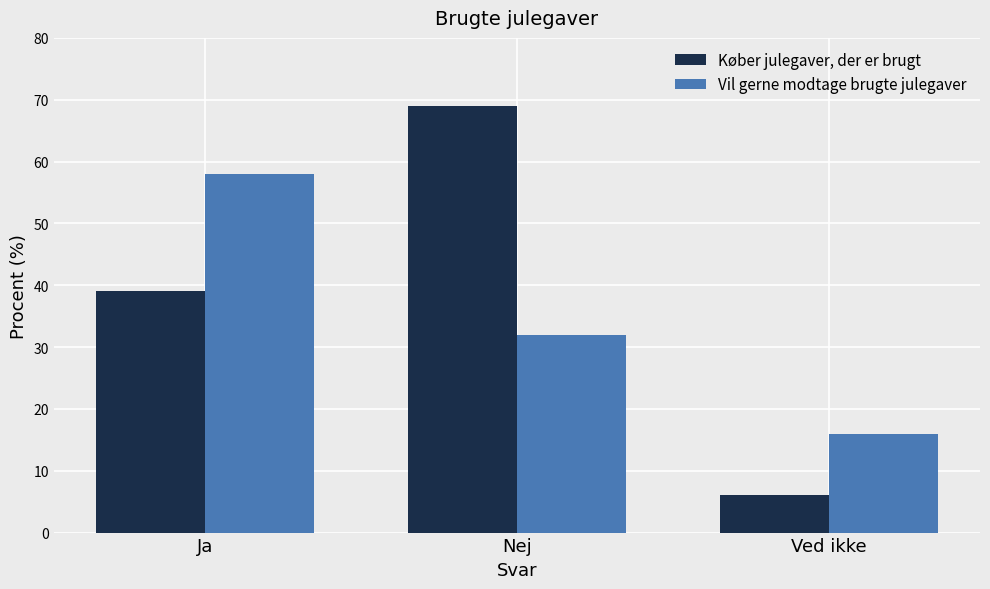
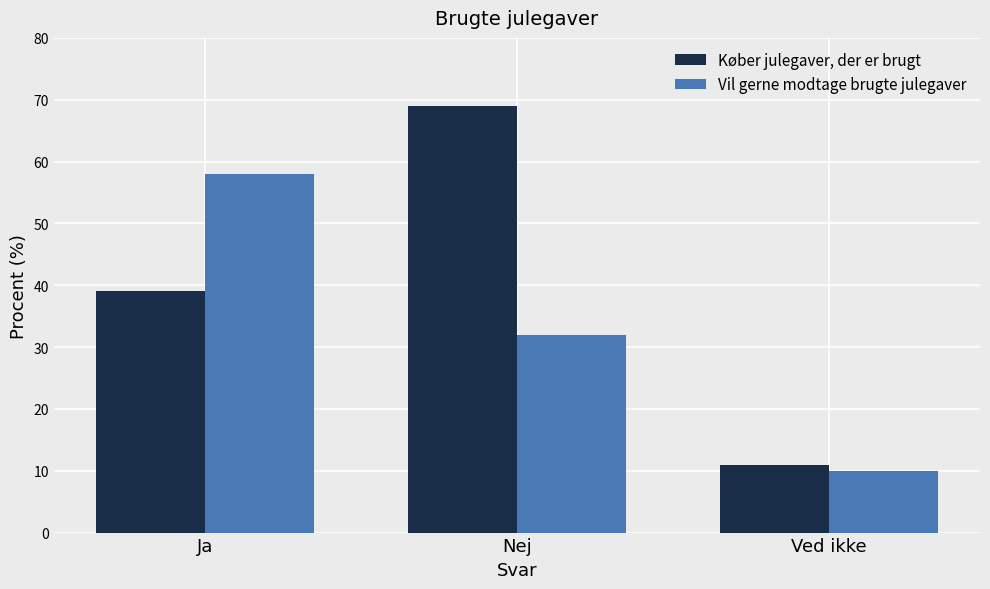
Køber julegaver, der er brugt, Ved ikke: 6 -> 11
Vil gerne modtage brugte julegaver, Ved ikke: 16 -> 10
